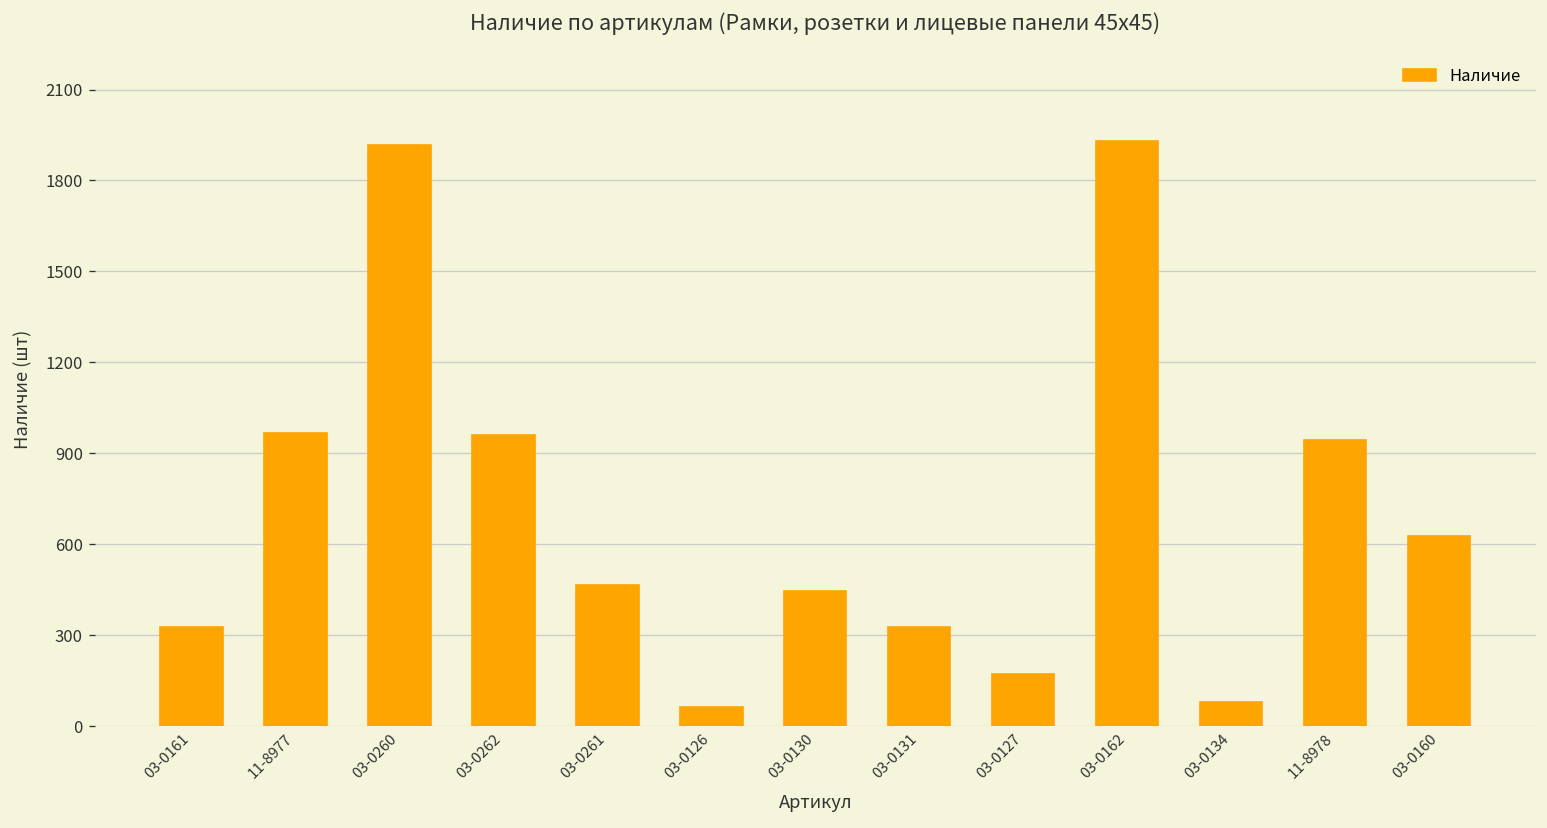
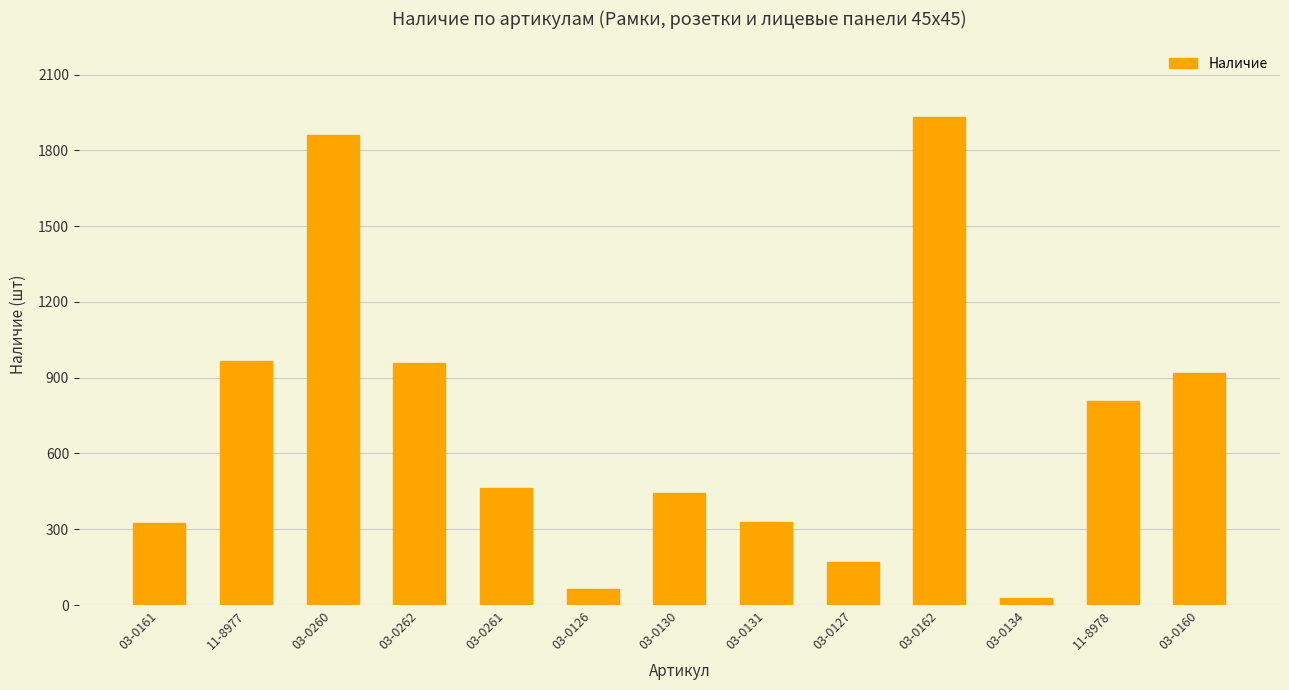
03-0260: 1920 -> 1860
03-0134: 80 -> 30
11-8978: 940 -> 810
03-0160: 630 -> 920
